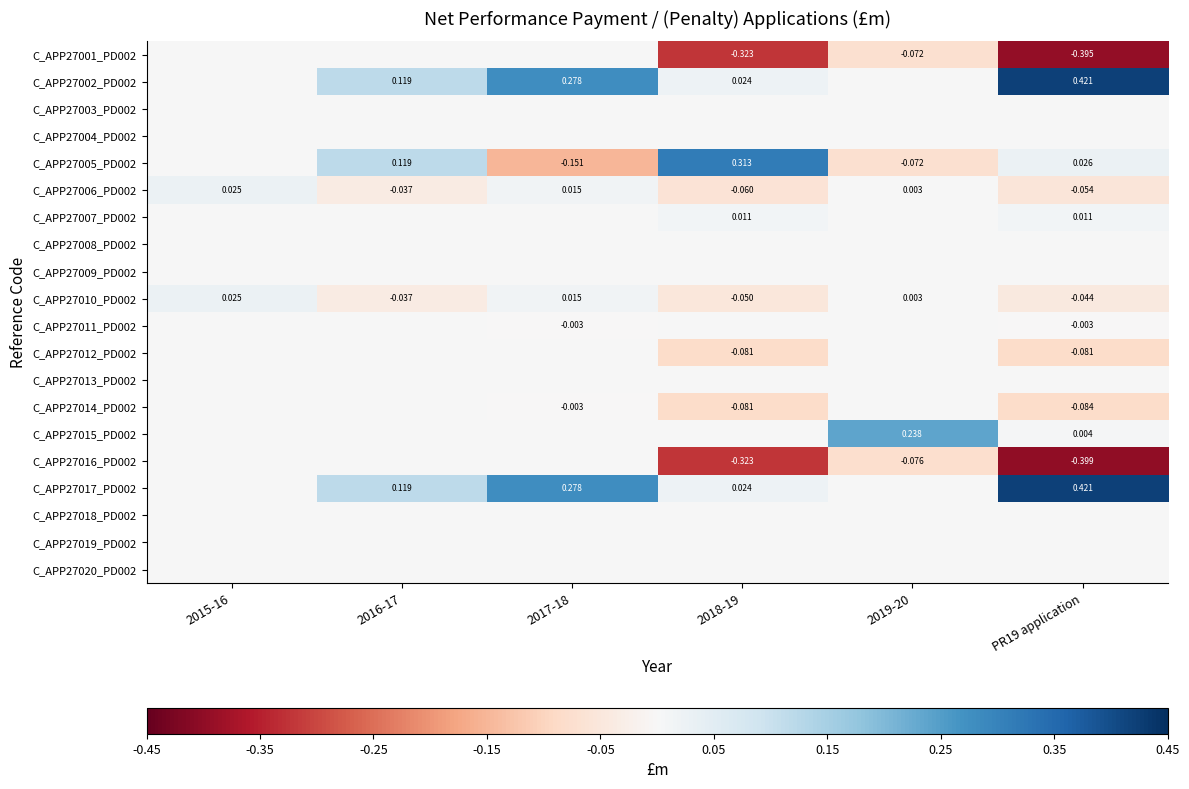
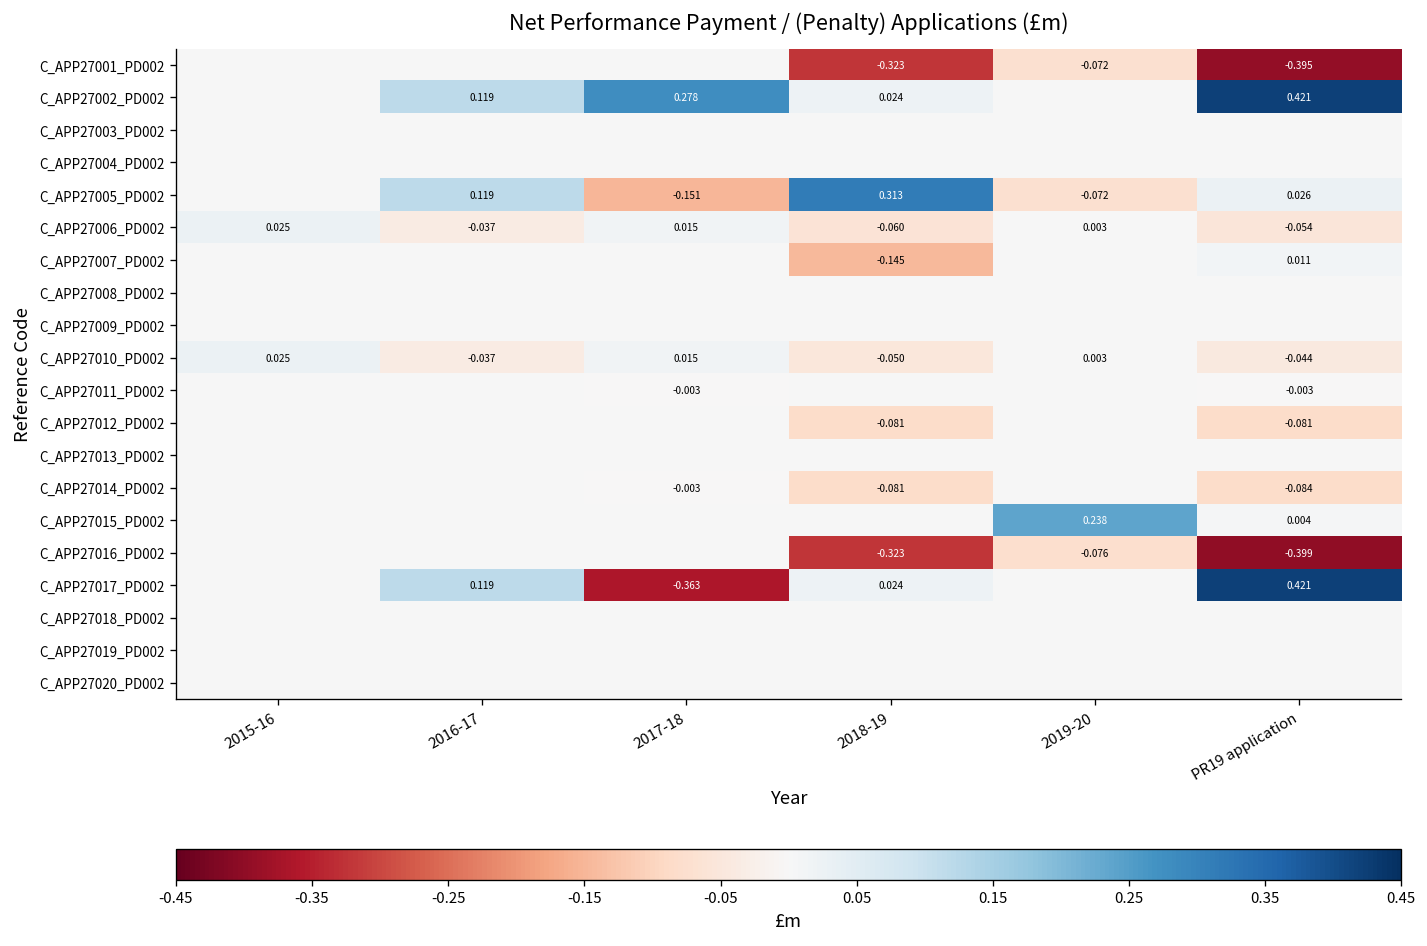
C_APP27007_PD002, 2018-19: 0.011 -> -0.145
C_APP27017_PD002, 2017-18: 0.278 -> -0.363
